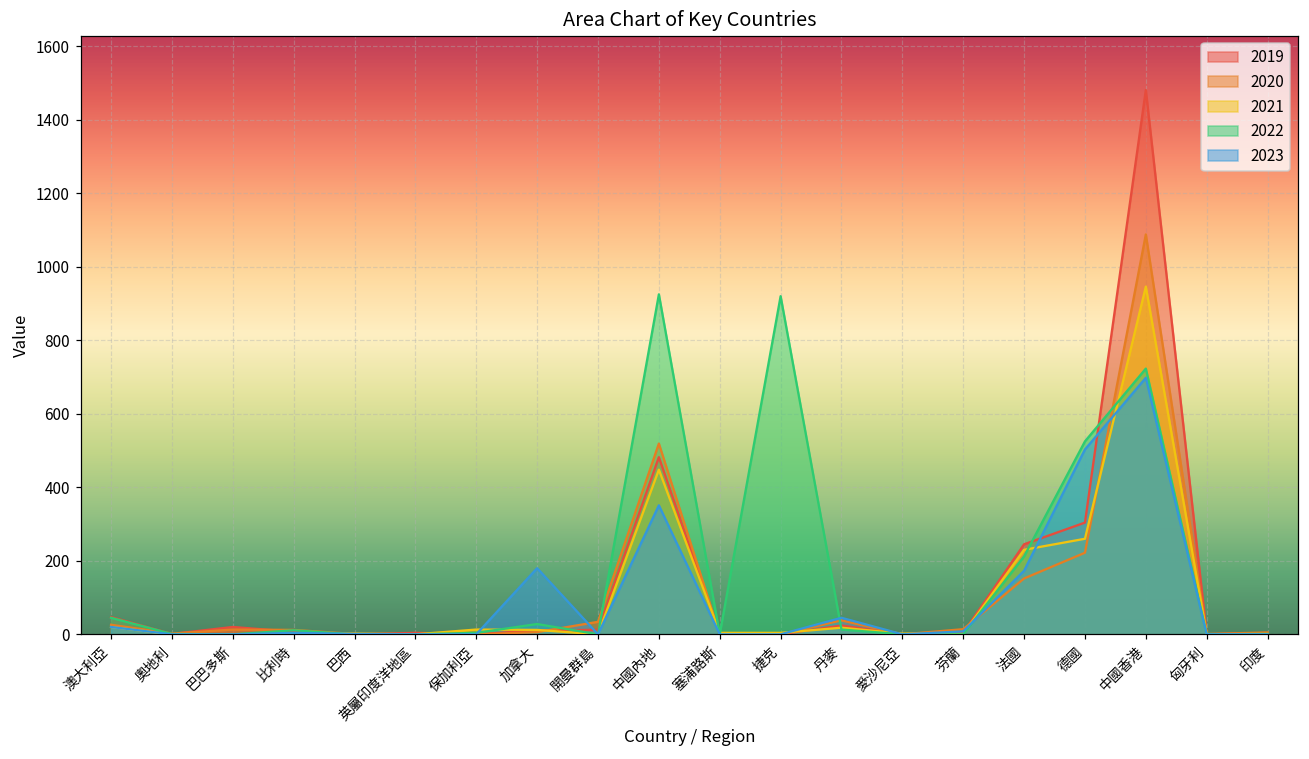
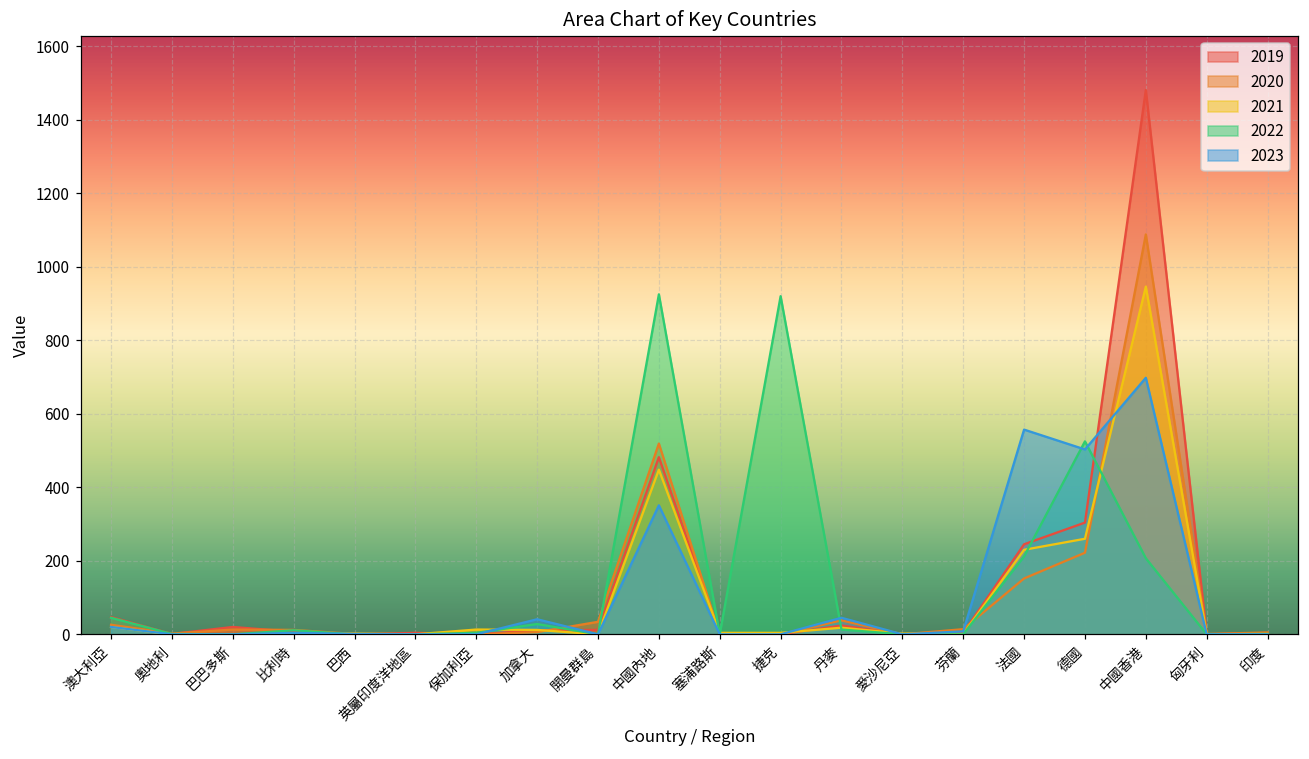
2023, 加拿大: 180 -> 40
2023, 法國: 170 -> 560
2022, 中國香港: 720 -> 210
